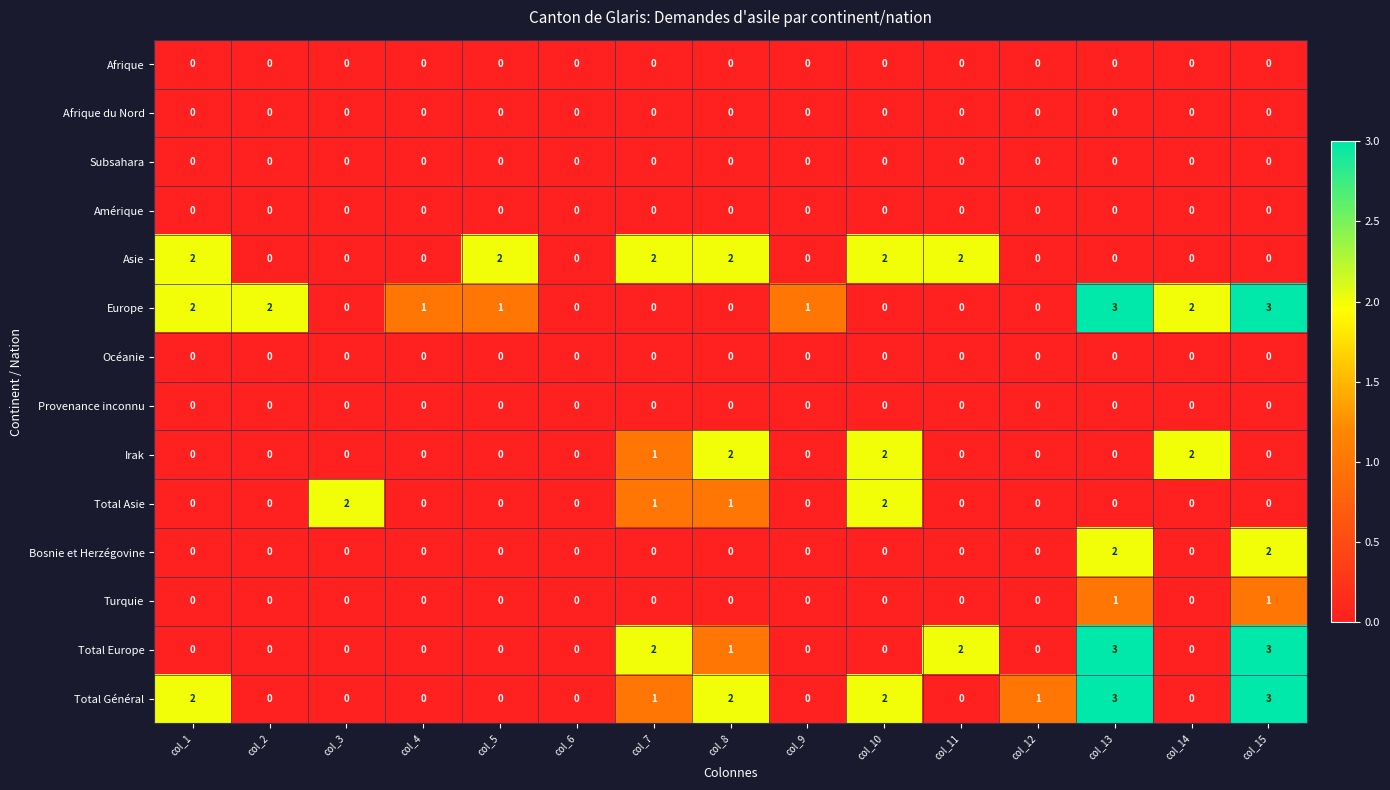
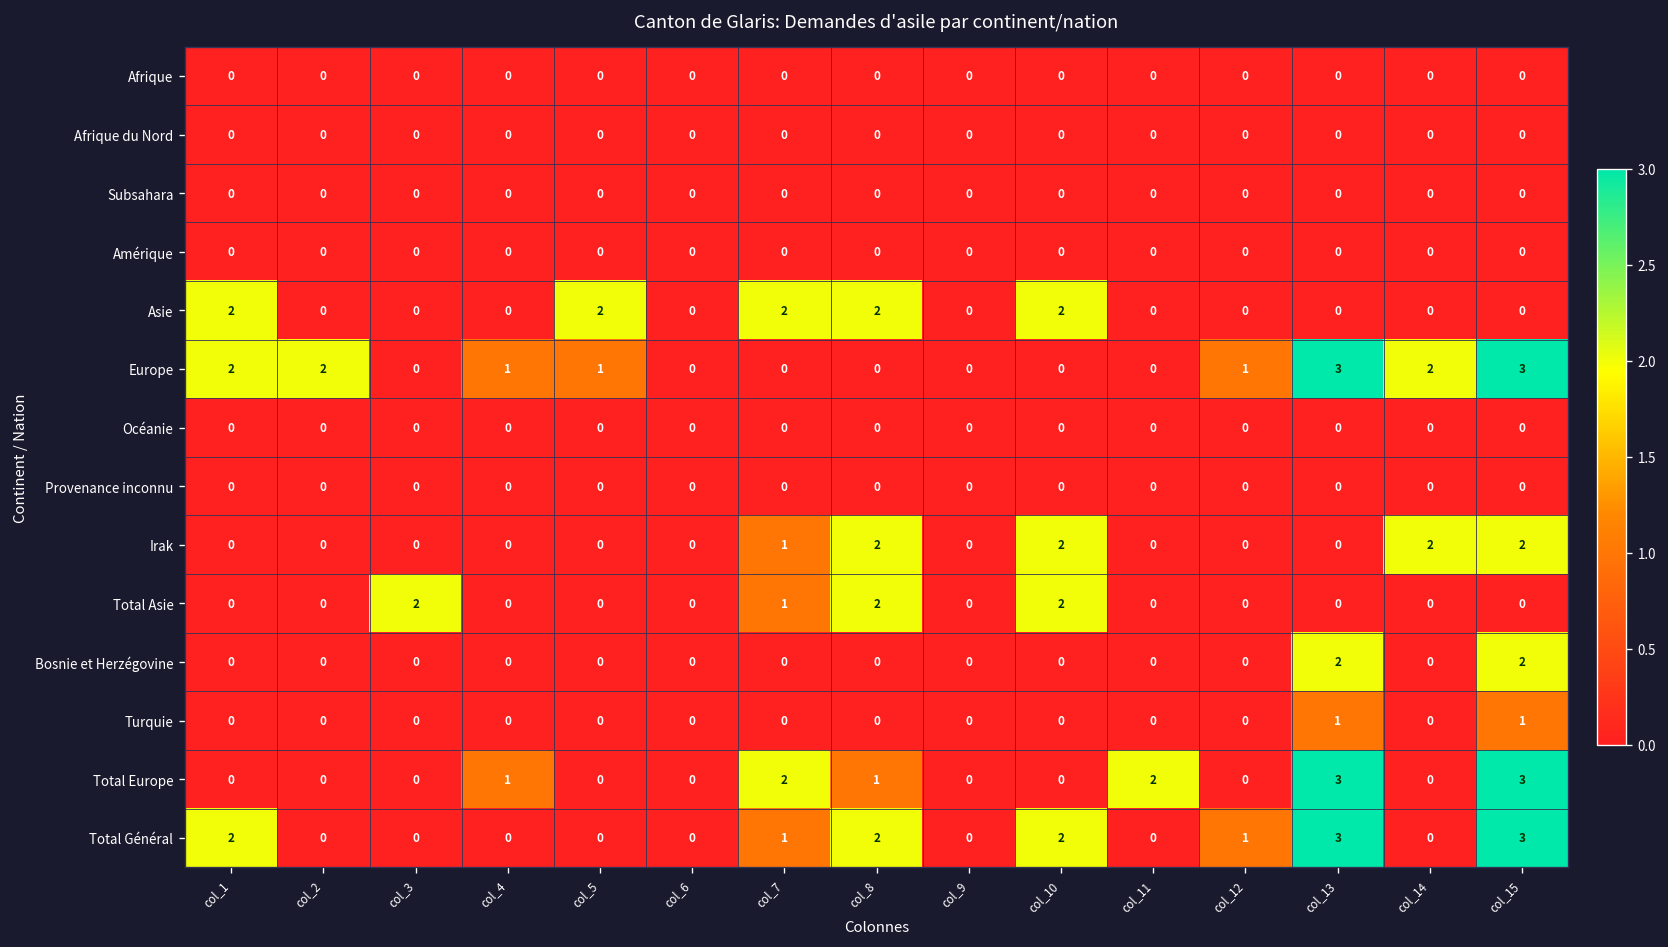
Asie, col_11: 2 -> 0
Europe, col_9: 1 -> 0
Europe, col_12: 0 -> 1
Irak, col_15: 0 -> 2
Total Asie, col_8: 1 -> 2
Total Europe, col_4: 0 -> 1
